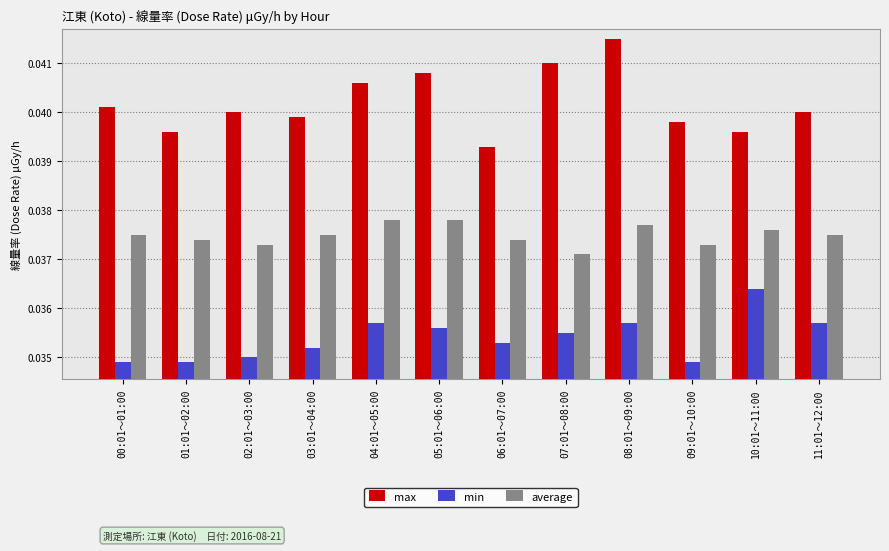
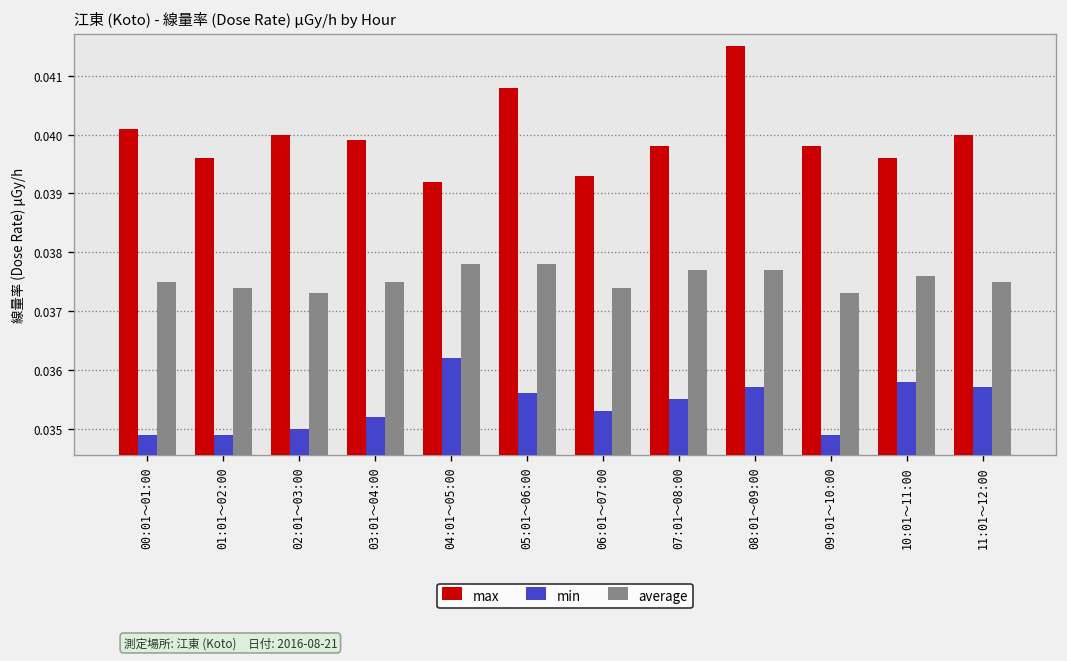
max, 04:01～05:00: 0.0406 -> 0.0392
min, 04:01～05:00: 0.0357 -> 0.0362
max, 07:01～08:00: 0.0410 -> 0.0398
average, 07:01～08:00: 0.0371 -> 0.0377
min, 10:01～11:00: 0.0364 -> 0.0358
